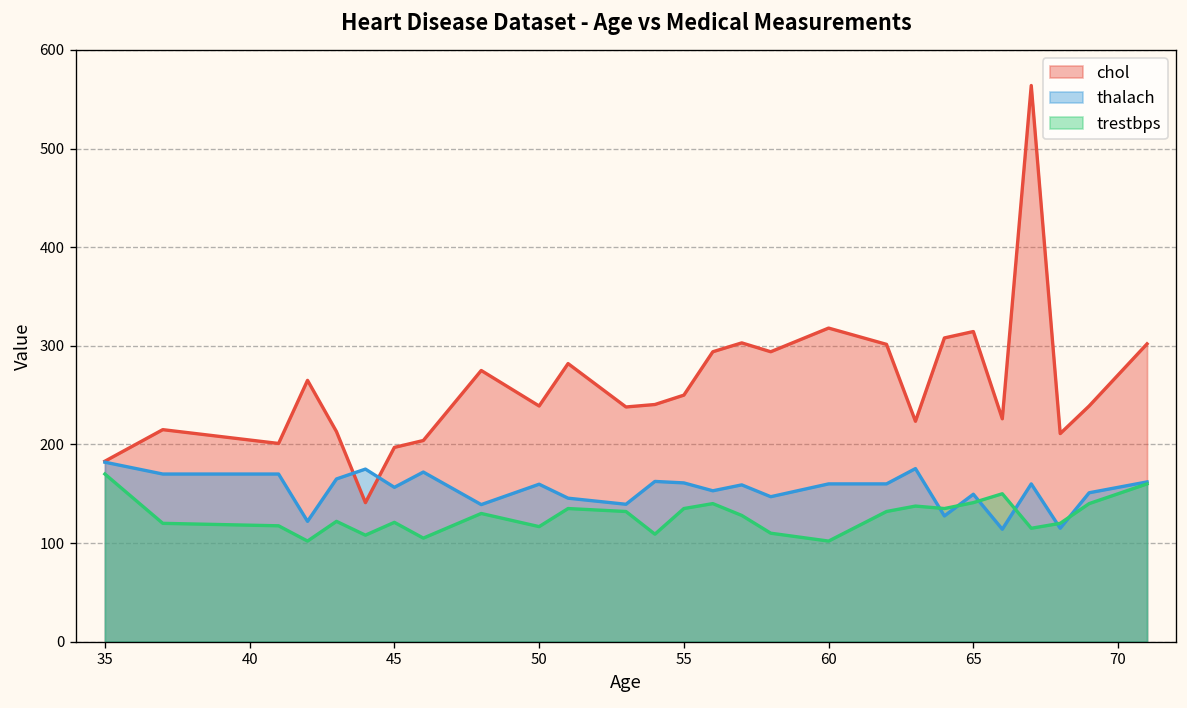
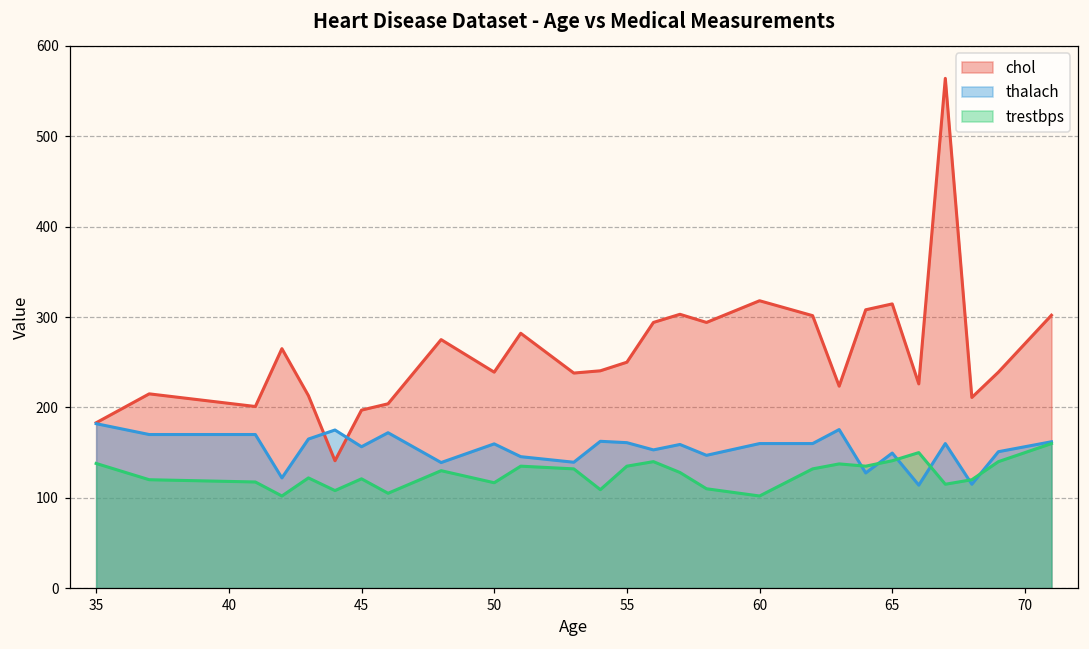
trestbps, 35: 170 -> 140
